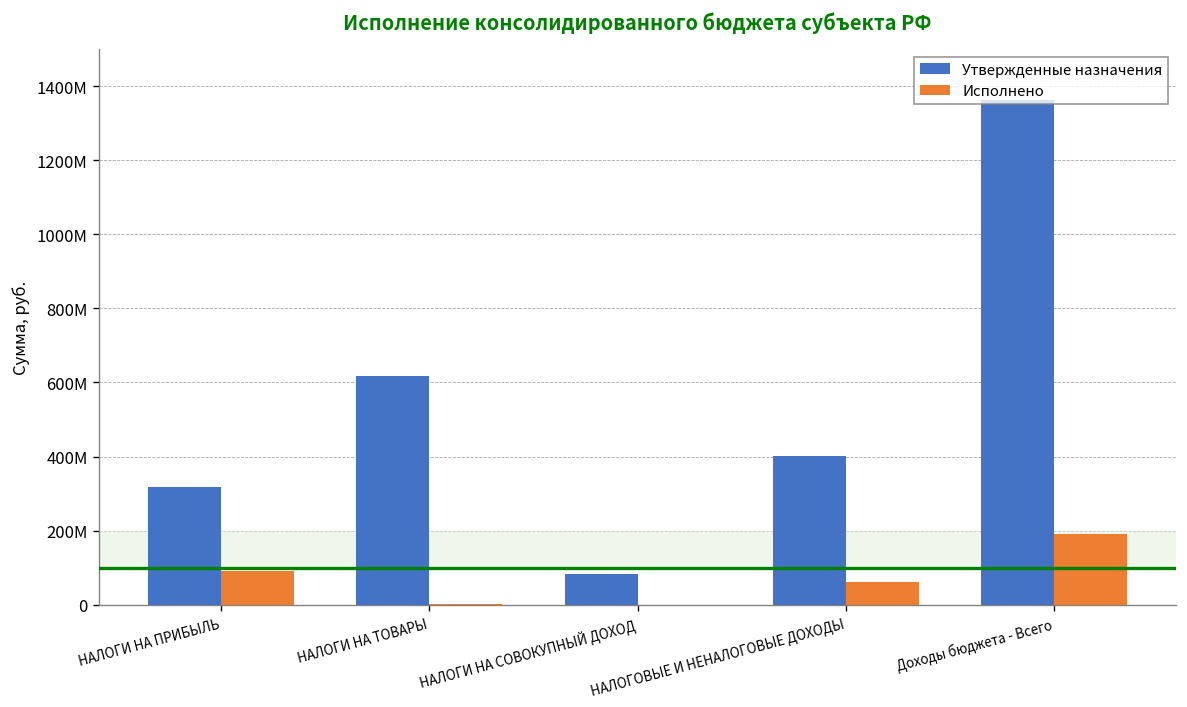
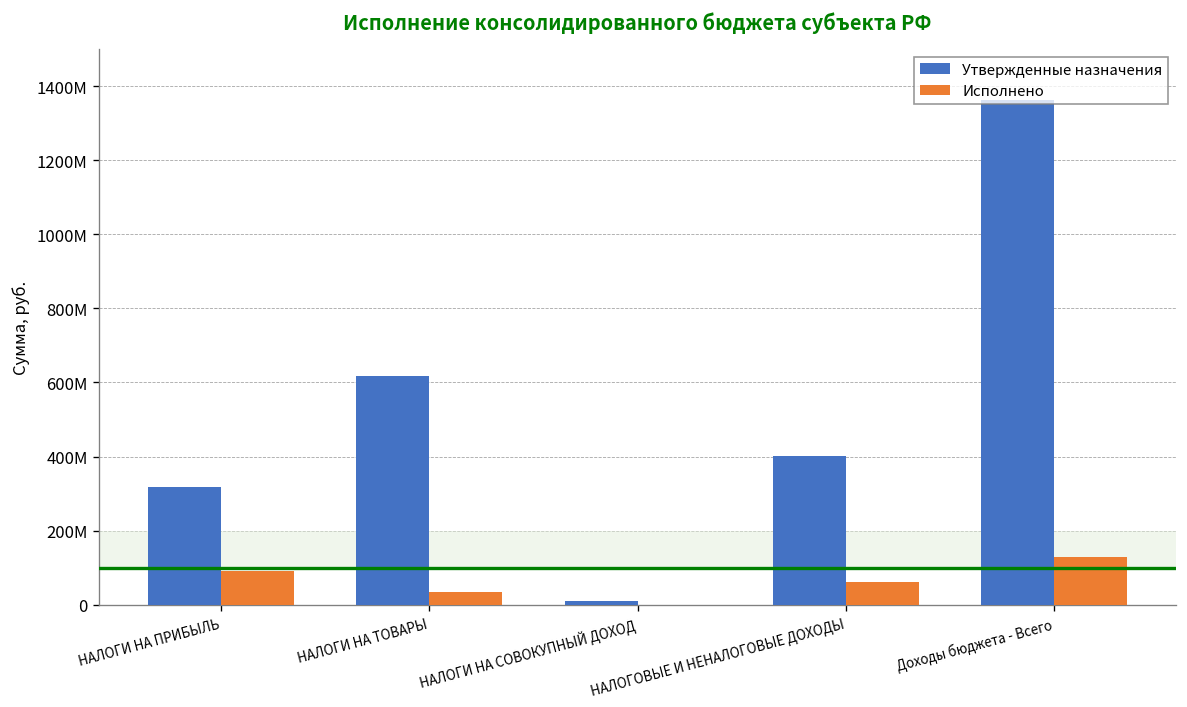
Исполнено, НАЛОГИ НА ТОВАРЫ: 0М -> 30М
Утвержденные назначения, НАЛОГИ НА СОВОКУПНЫЙ ДОХОД: 80М -> 10М
Исполнено, Доходы бюджета - Всего: 190М -> 130М
